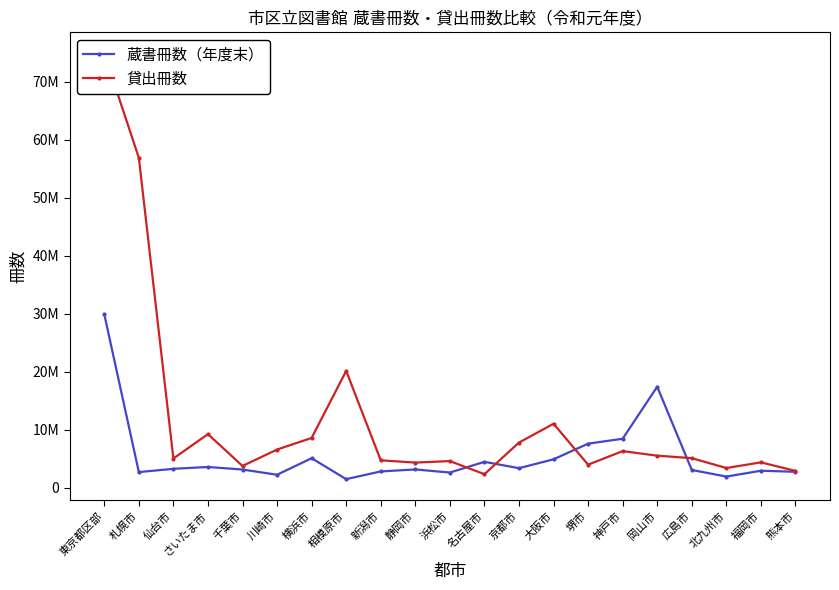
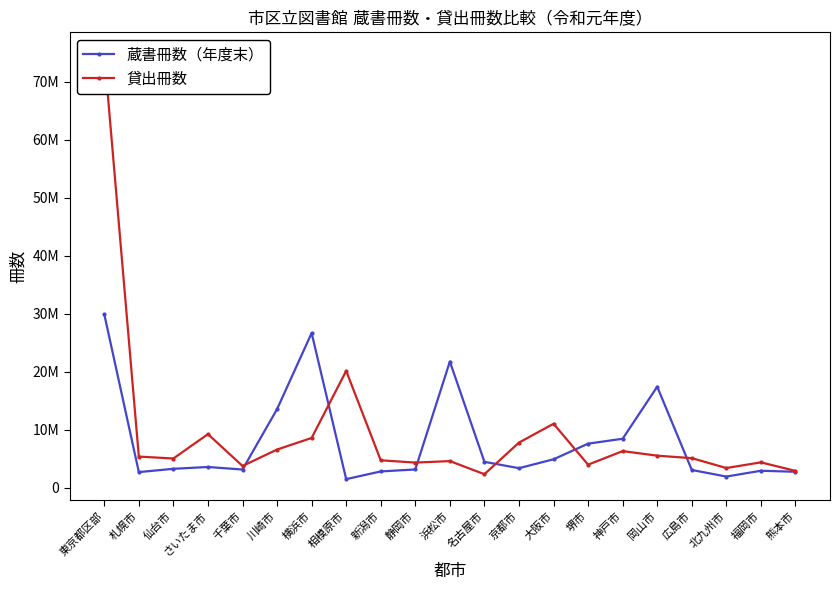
貸出冊数, 札幌市: 57000000 -> 5000000
蔵書冊数（年度末）, 川崎市: 2000000 -> 14000000
蔵書冊数（年度末）, 横浜市: 5000000 -> 27000000
蔵書冊数（年度末）, 浜松市: 3000000 -> 22000000
